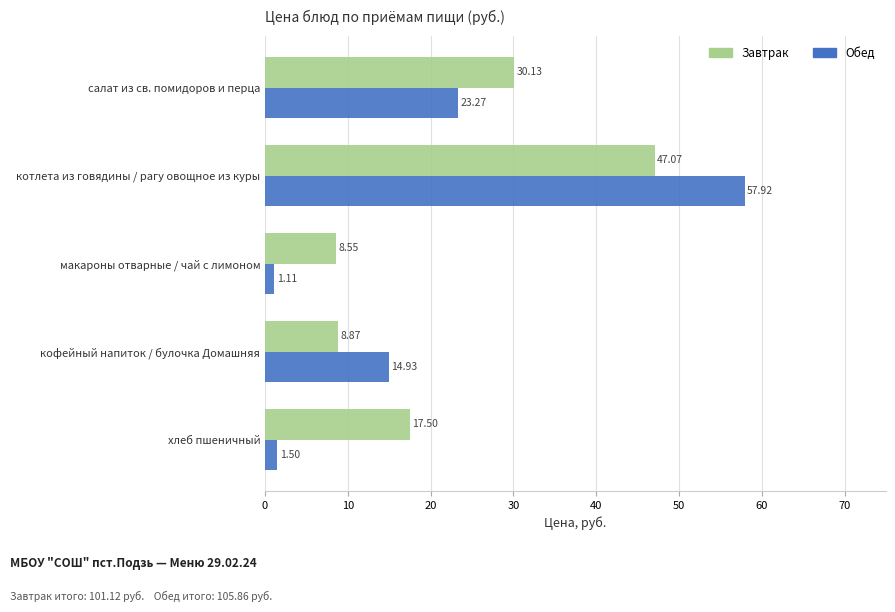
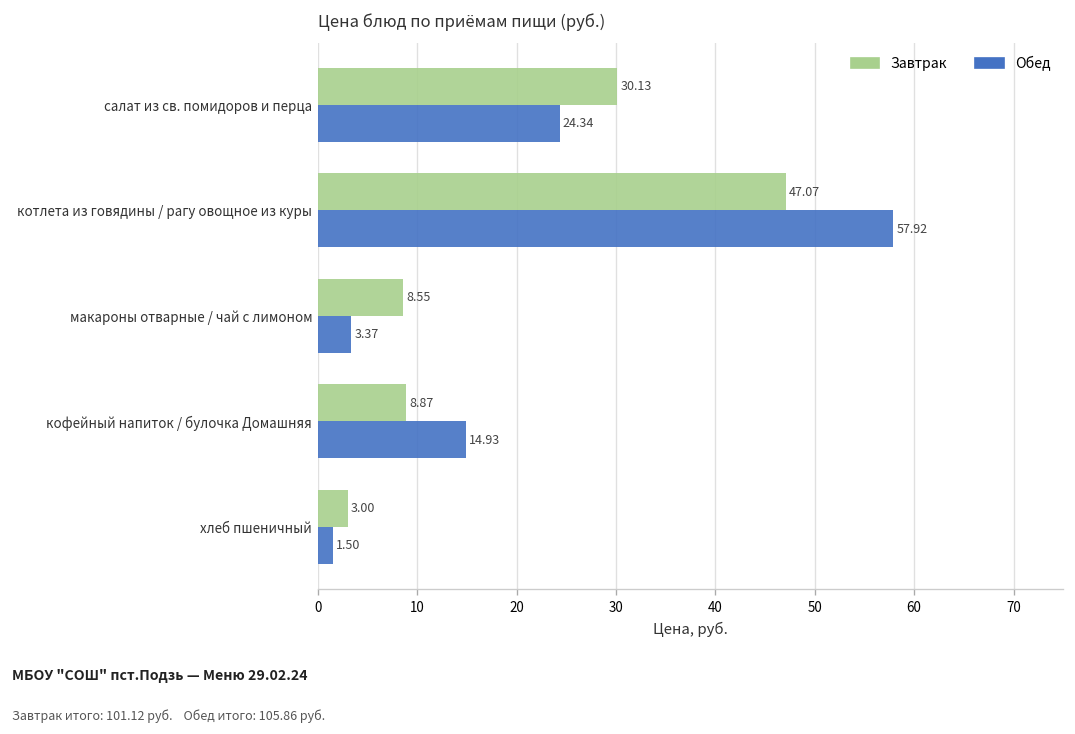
Обед, салат из св. помидоров и перца: 23.27 -> 24.34
Обед, макароны отварные / чай с лимоном: 1.11 -> 3.37
Завтрак, хлеб пшеничный: 17.50 -> 3.00
